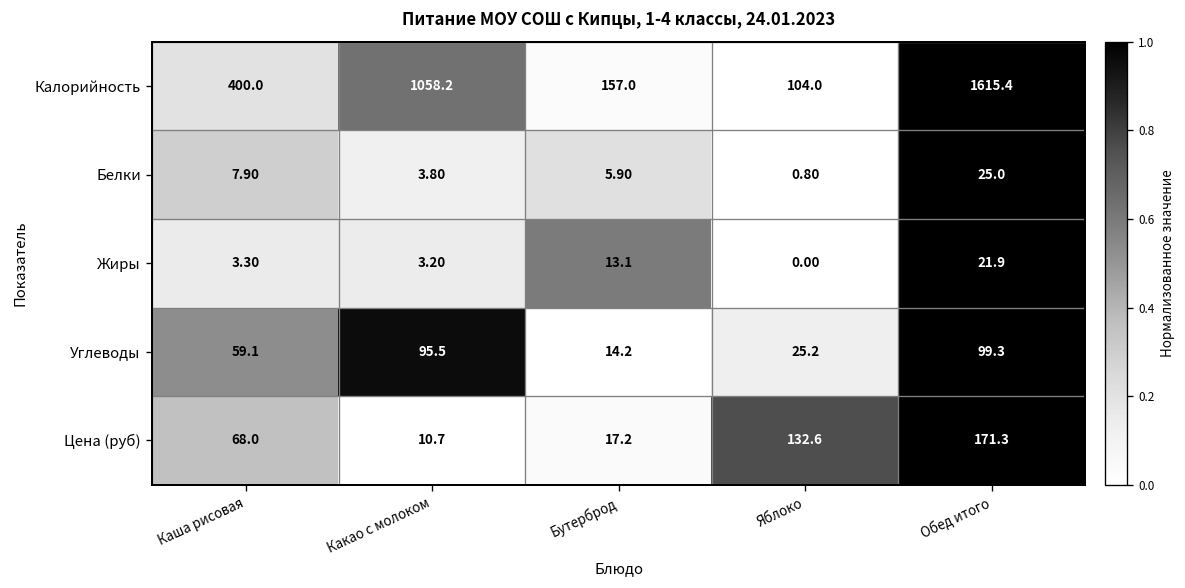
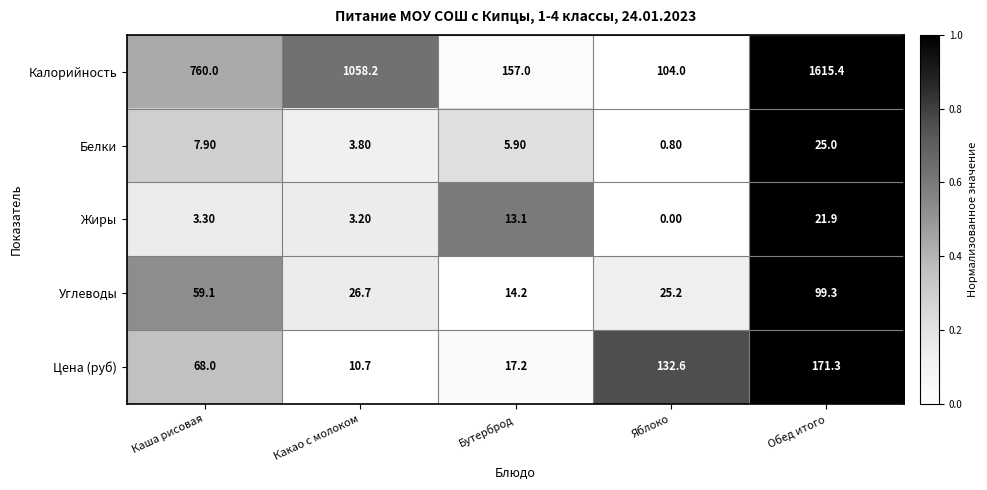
Калорийность, Каша рисовая: 400.0 -> 760.0
Углеводы, Какао с молоком: 95.5 -> 26.7
